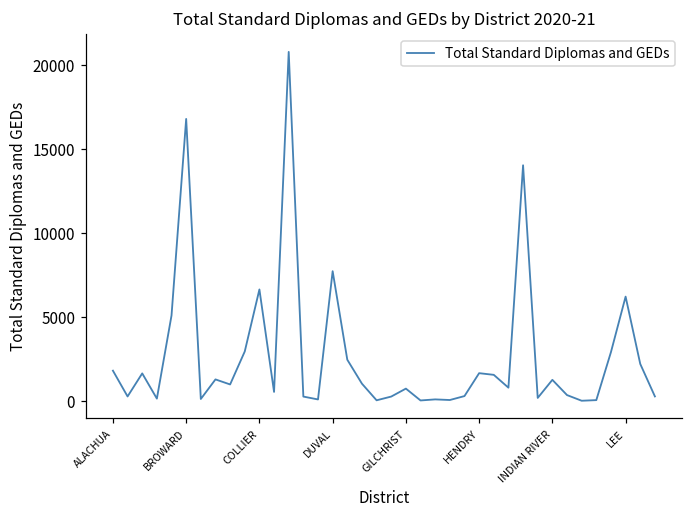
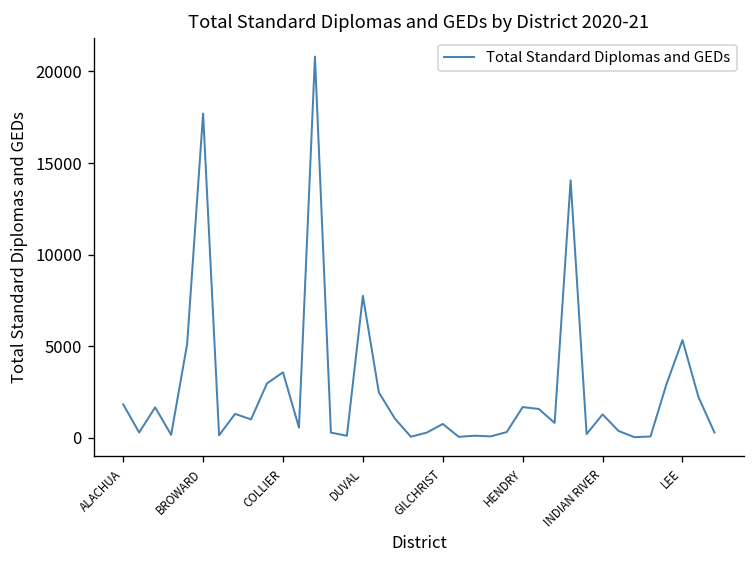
BROWARD: 16800 -> 17700
COLLIER: 6700 -> 3600
LEE: 6200 -> 5300
